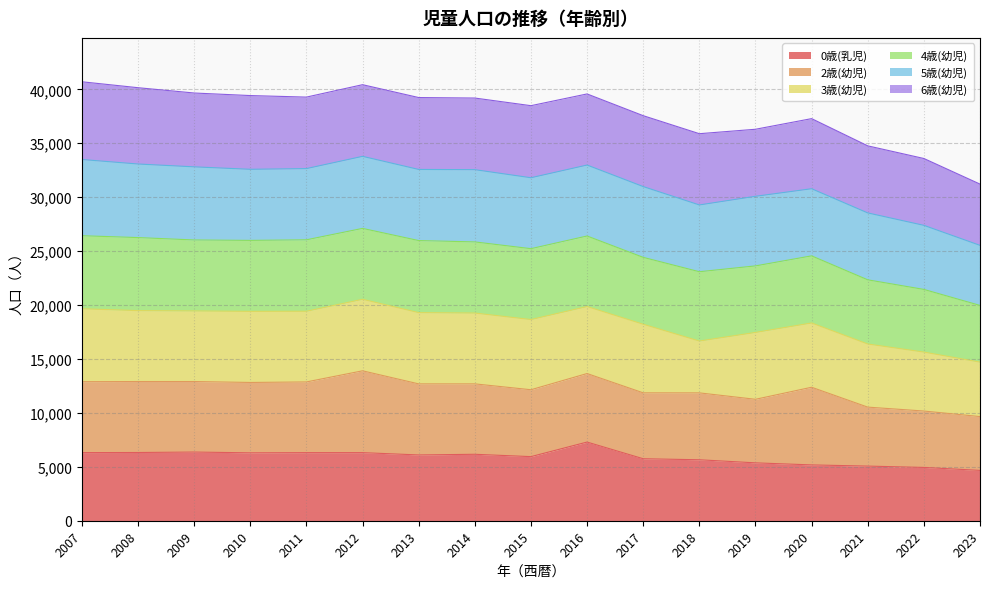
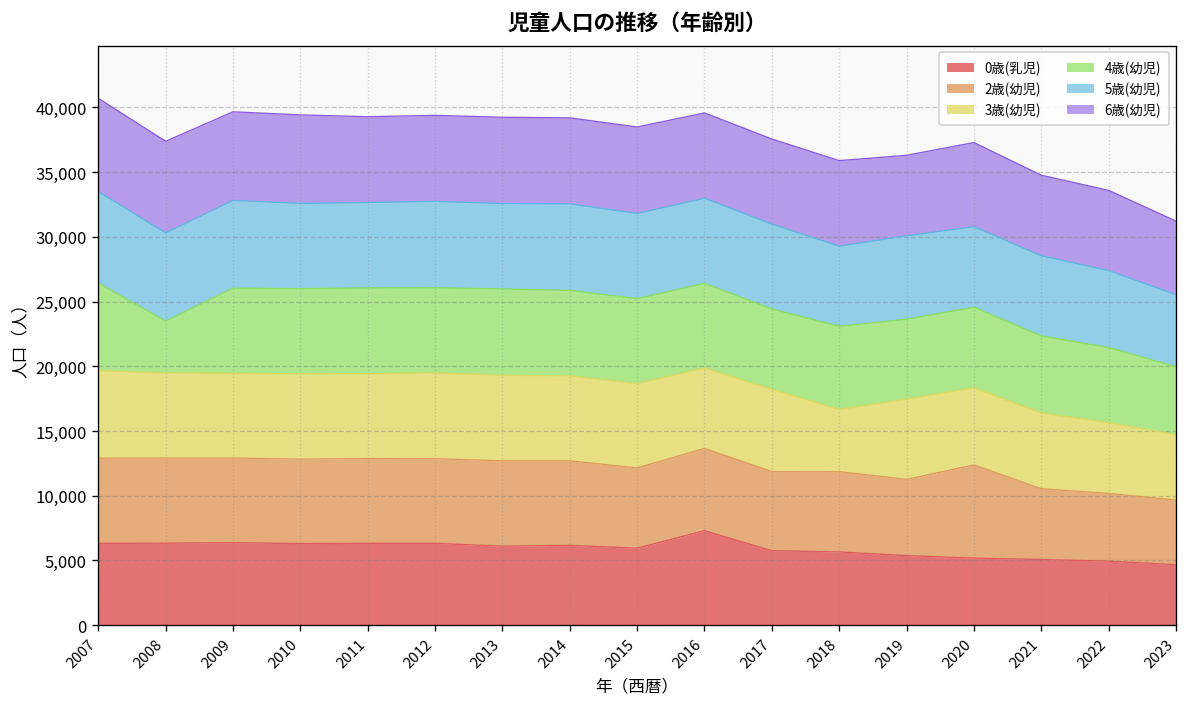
4歳(幼児), 2008: 6,800 -> 4,000
2歳(幼児), 2012: 7,600 -> 6,500
